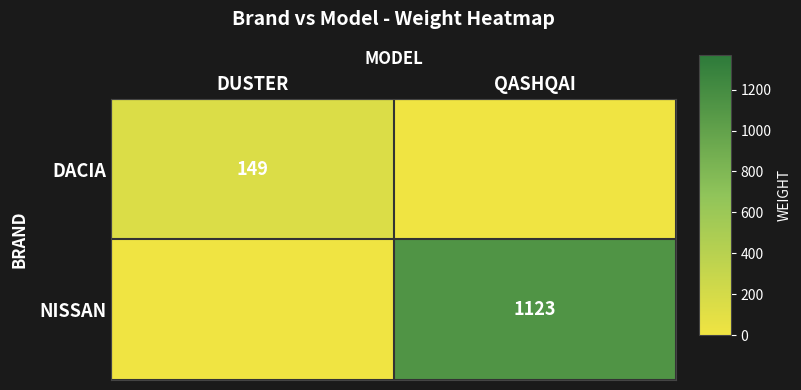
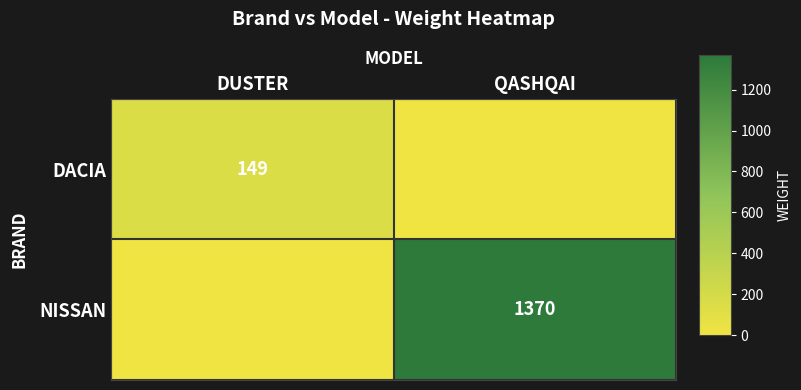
NISSAN, QASHQAI: 1123 -> 1370
